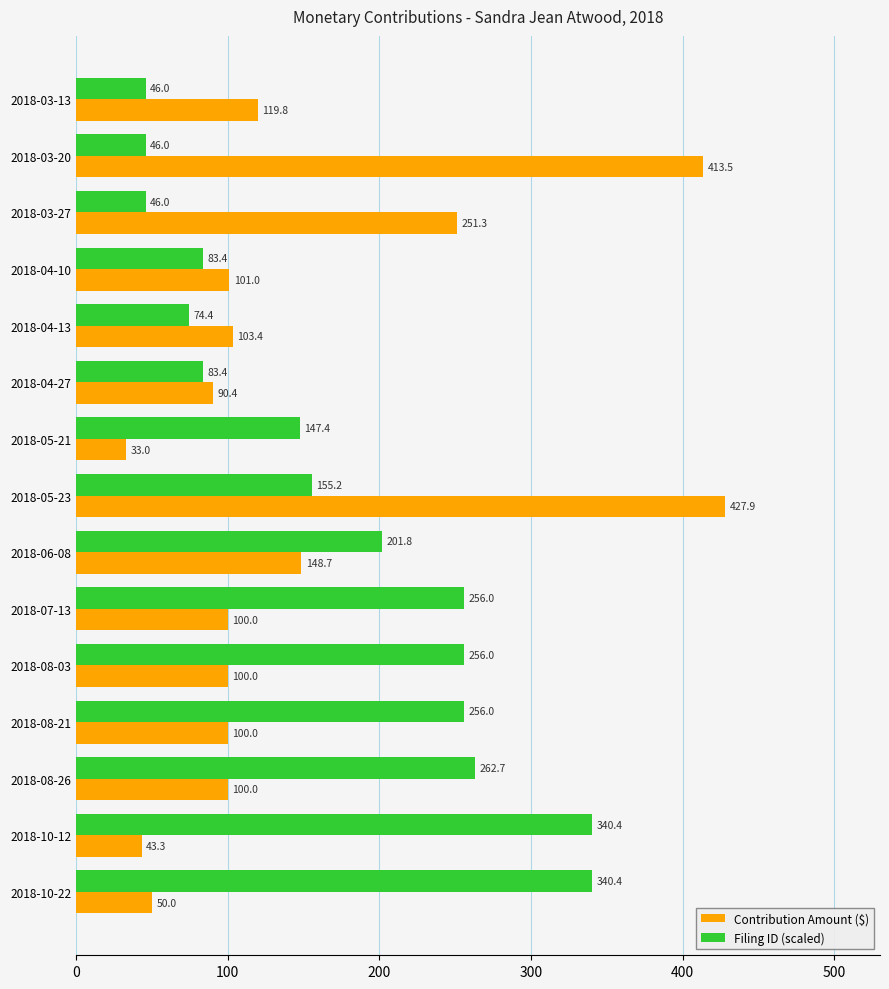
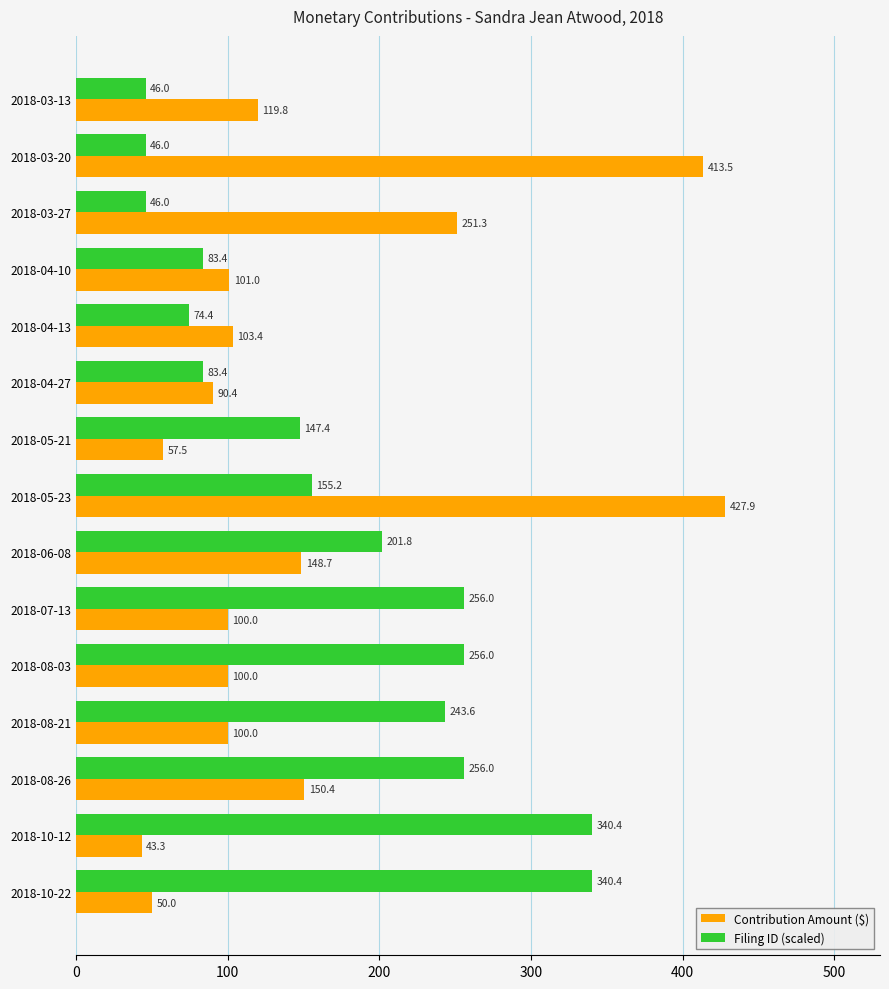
Contribution Amount ($), 2018-05-21: 33.0 -> 57.5
Filing ID (scaled), 2018-08-21: 256.0 -> 243.6
Filing ID (scaled), 2018-08-26: 262.7 -> 256.0
Contribution Amount ($), 2018-08-26: 100.0 -> 150.4
